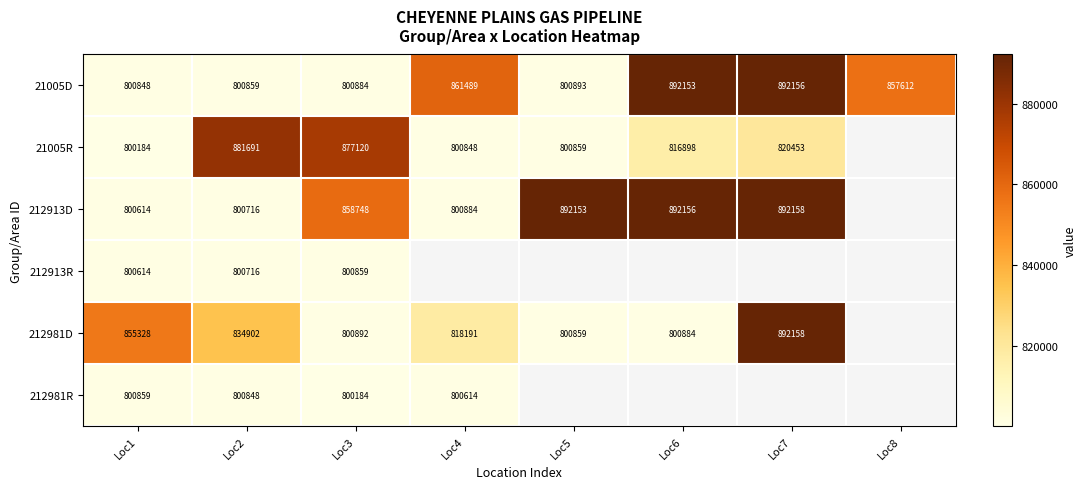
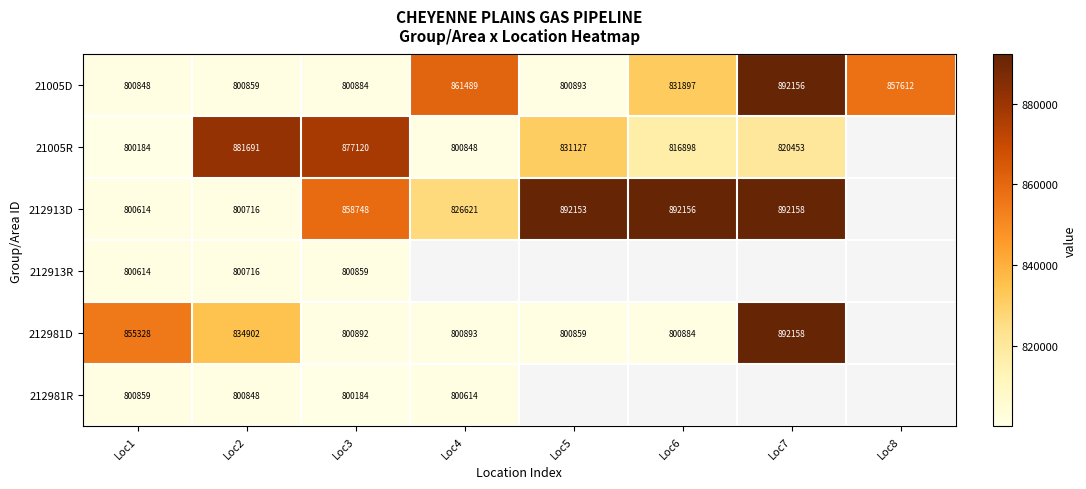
21005D, Loc6: 892153 -> 831897
21005R, Loc5: 800859 -> 831127
212913D, Loc4: 800884 -> 826621
212981D, Loc4: 818191 -> 800893
